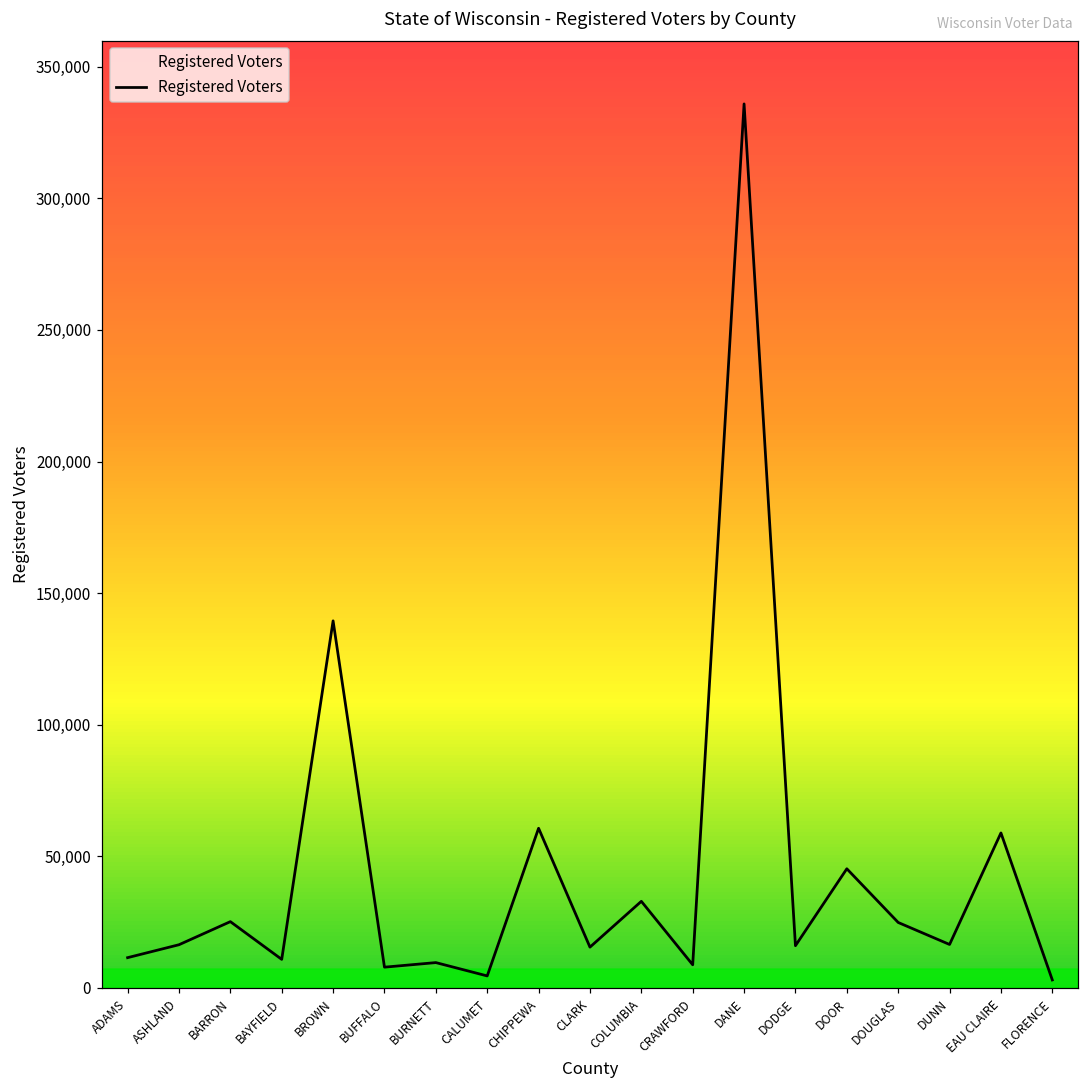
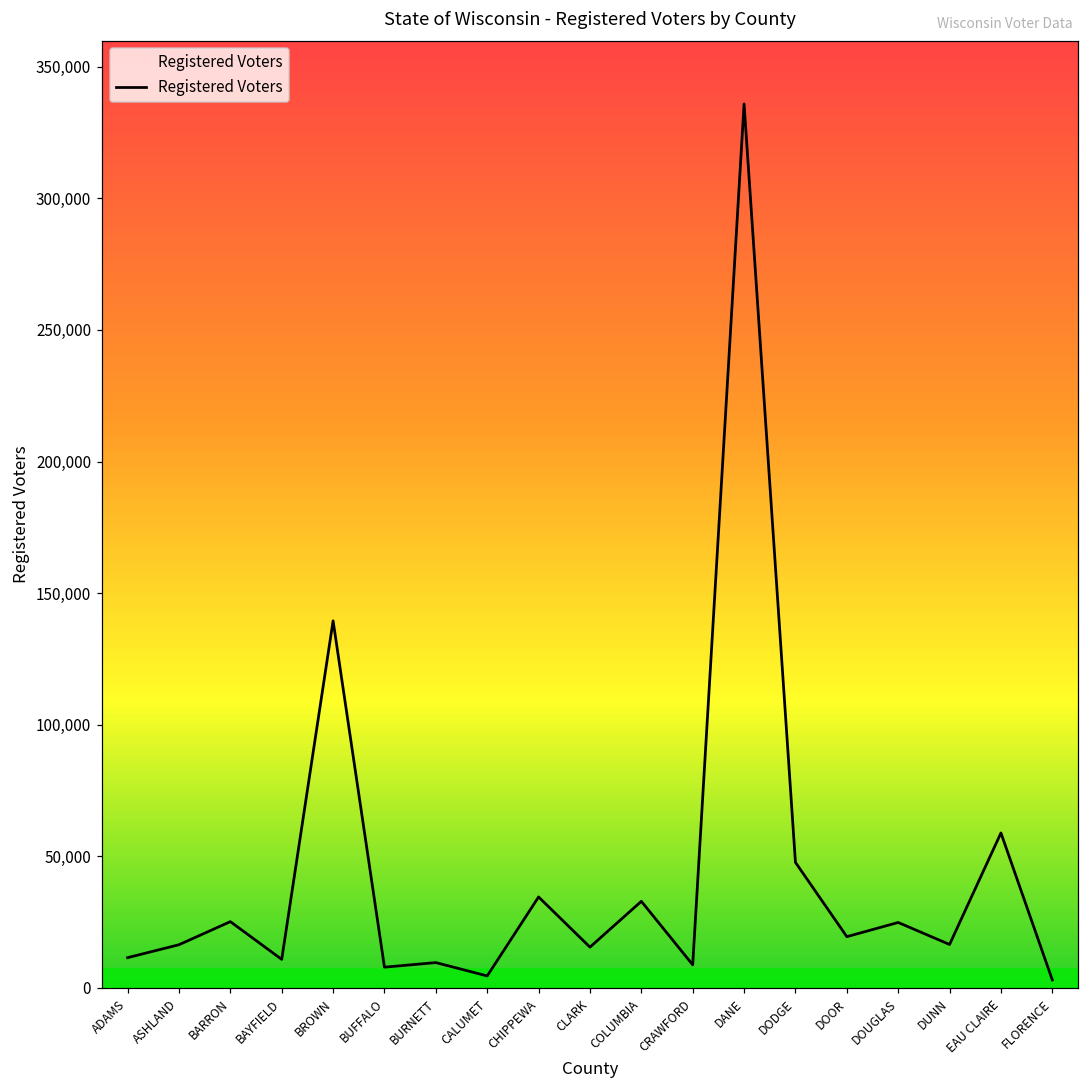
CHIPPEWA: 61,000 -> 34,000
DODGE: 16,000 -> 48,000
DOOR: 45,000 -> 19,000
